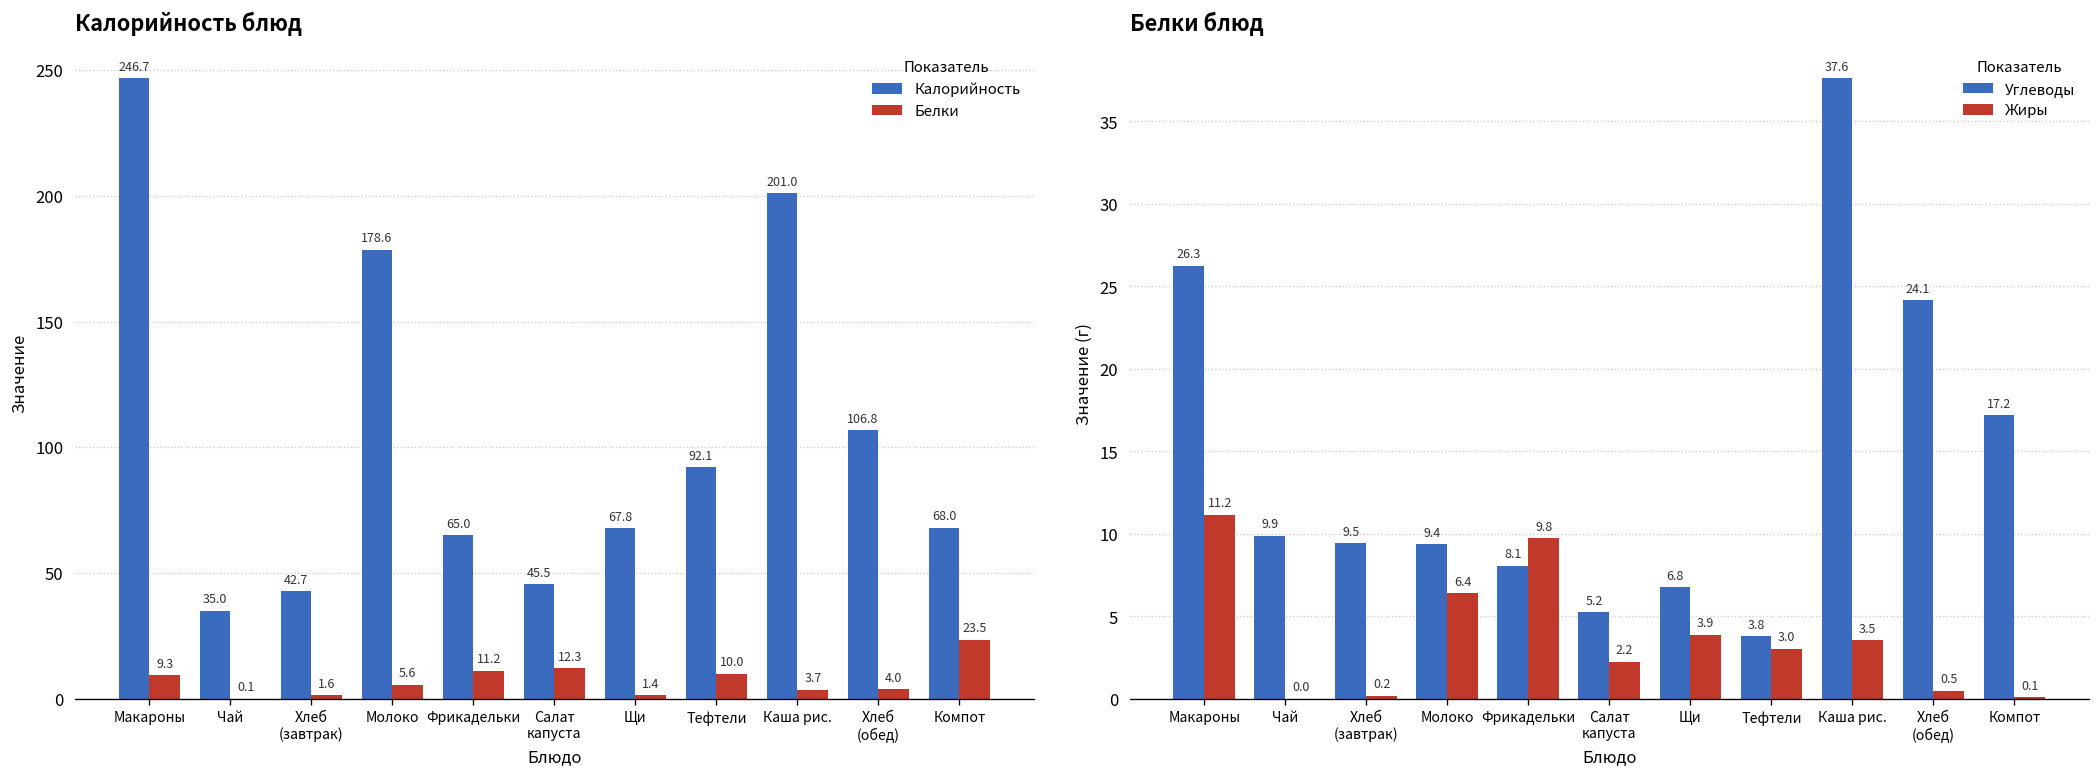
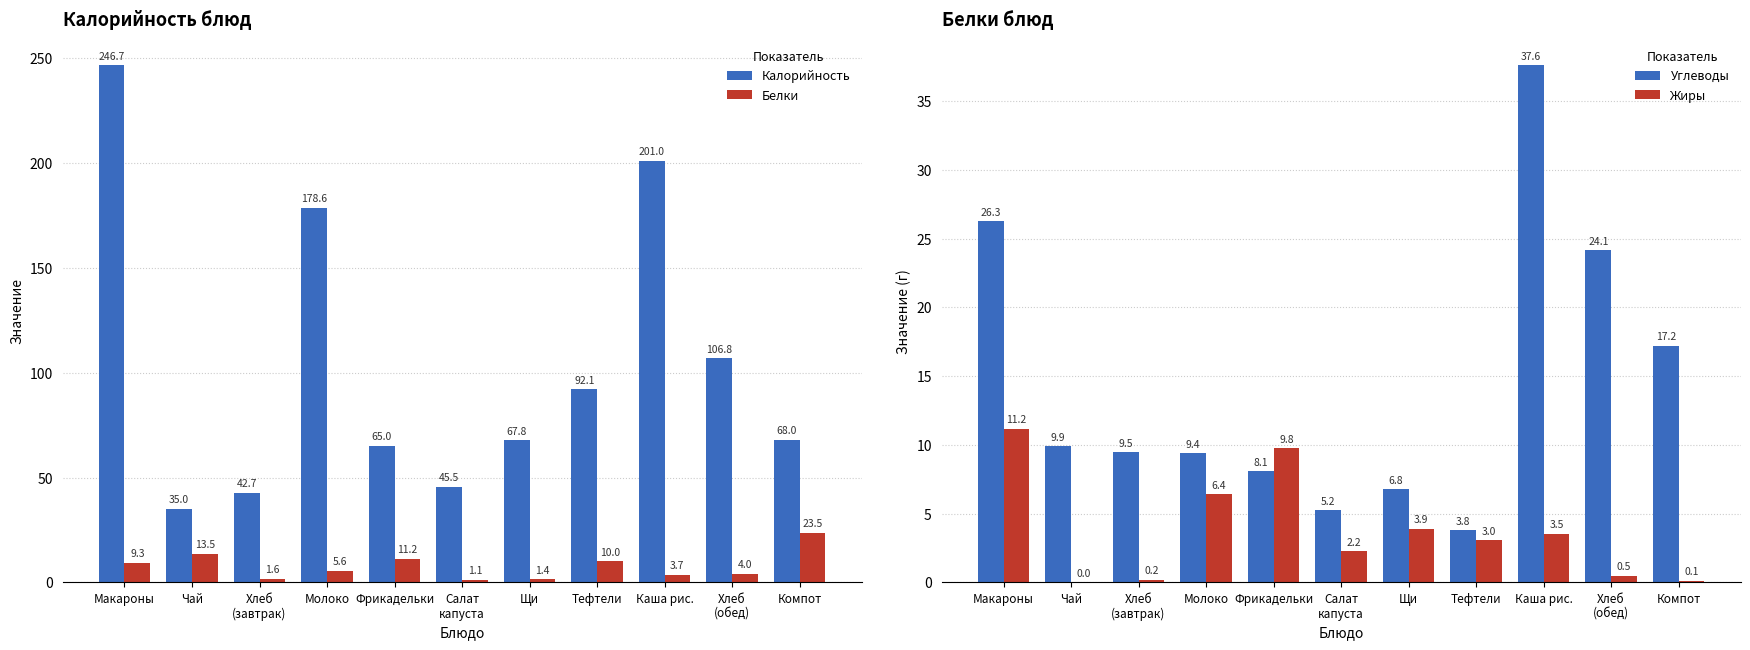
Калорийность блюд, Белки, Чай: 0.1 -> 13.5
Калорийность блюд, Белки, Салат капуста: 12.3 -> 1.1
